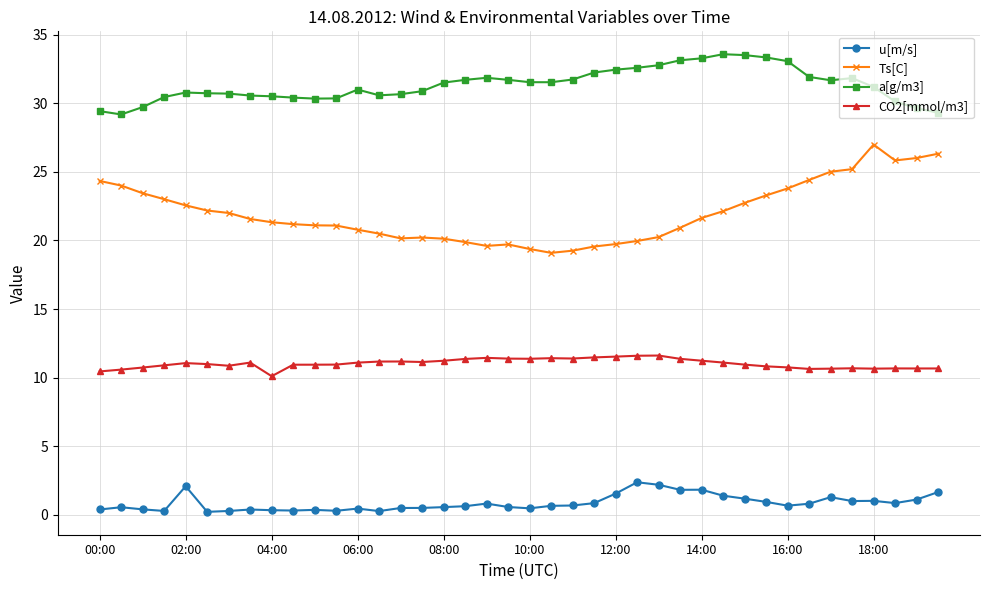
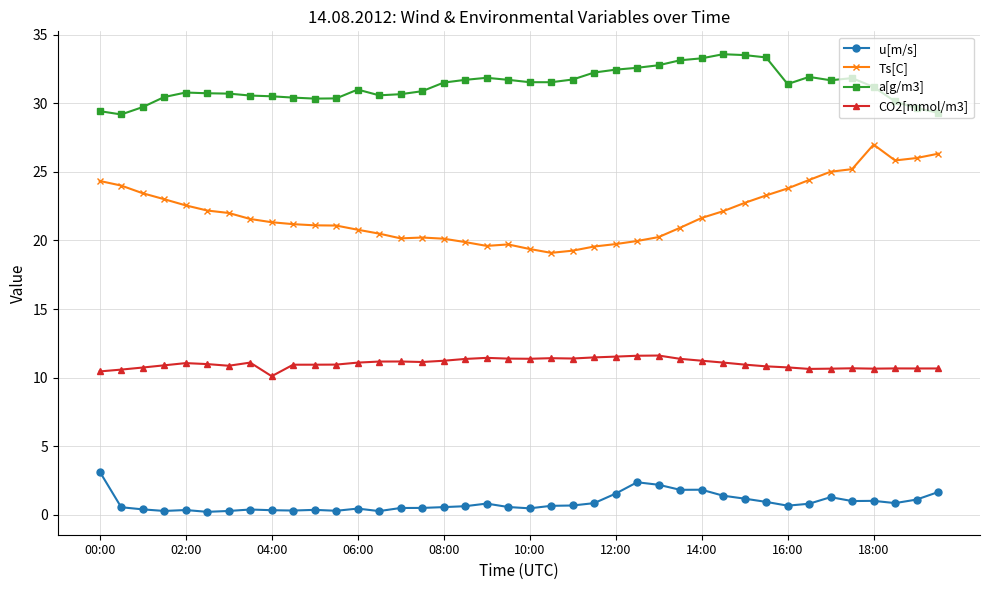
u[m/s], 00:00: 0.4 -> 3.2
u[m/s], 02:00: 2.1 -> 0.4
a[g/m3], 16:00: 33.1 -> 31.4
